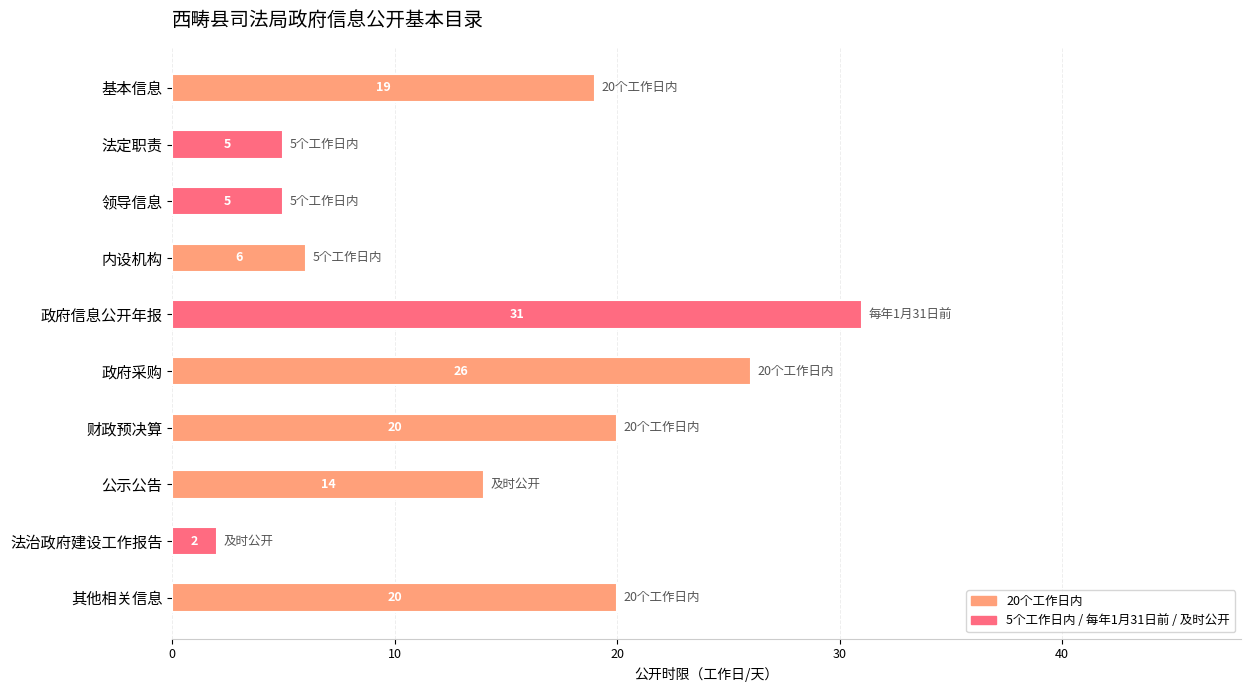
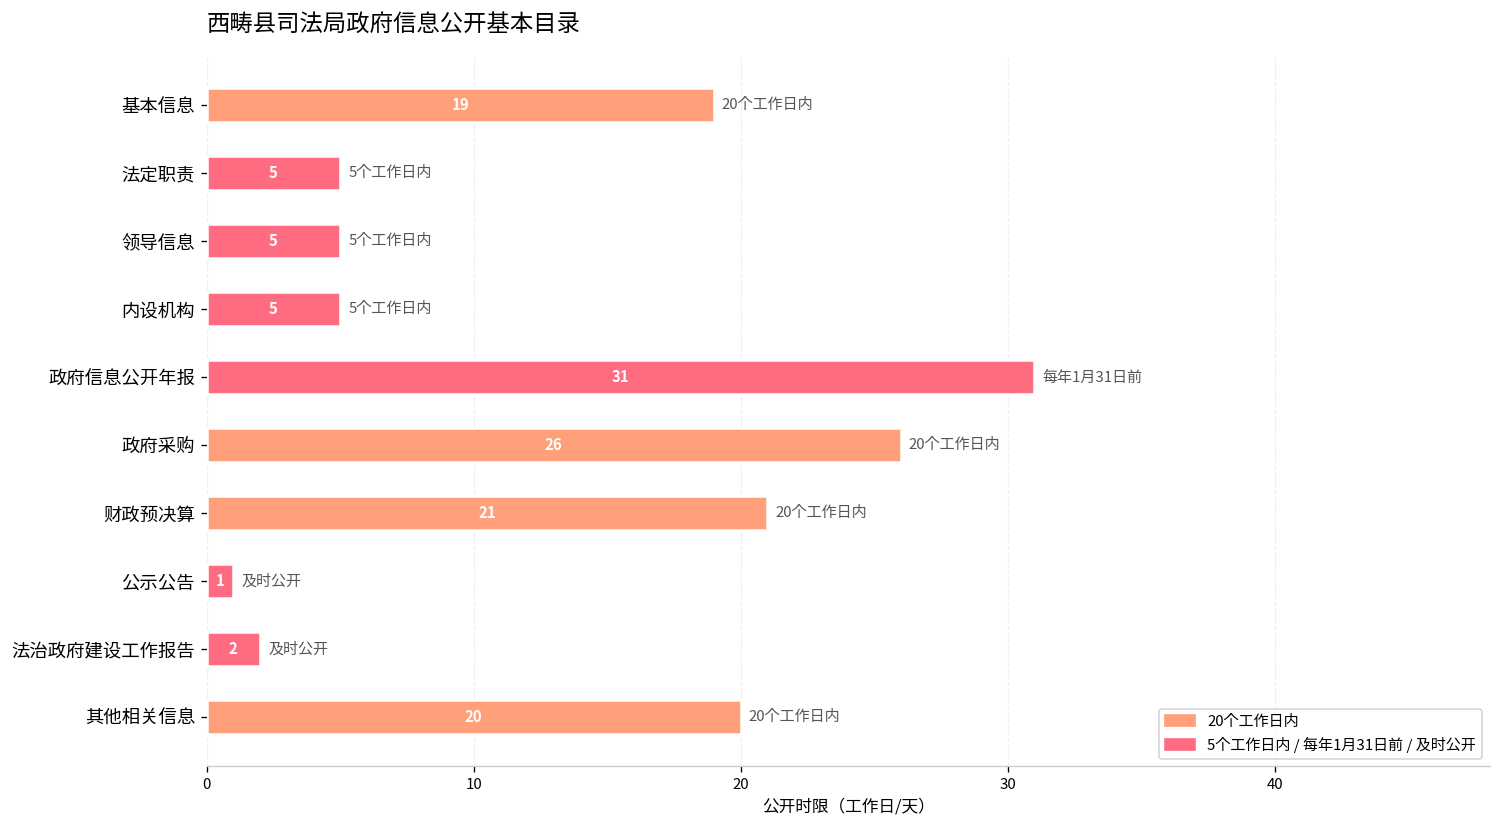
内设机构: 6 -> 5
财政预决算: 20 -> 21
公示公告: 14 -> 1
